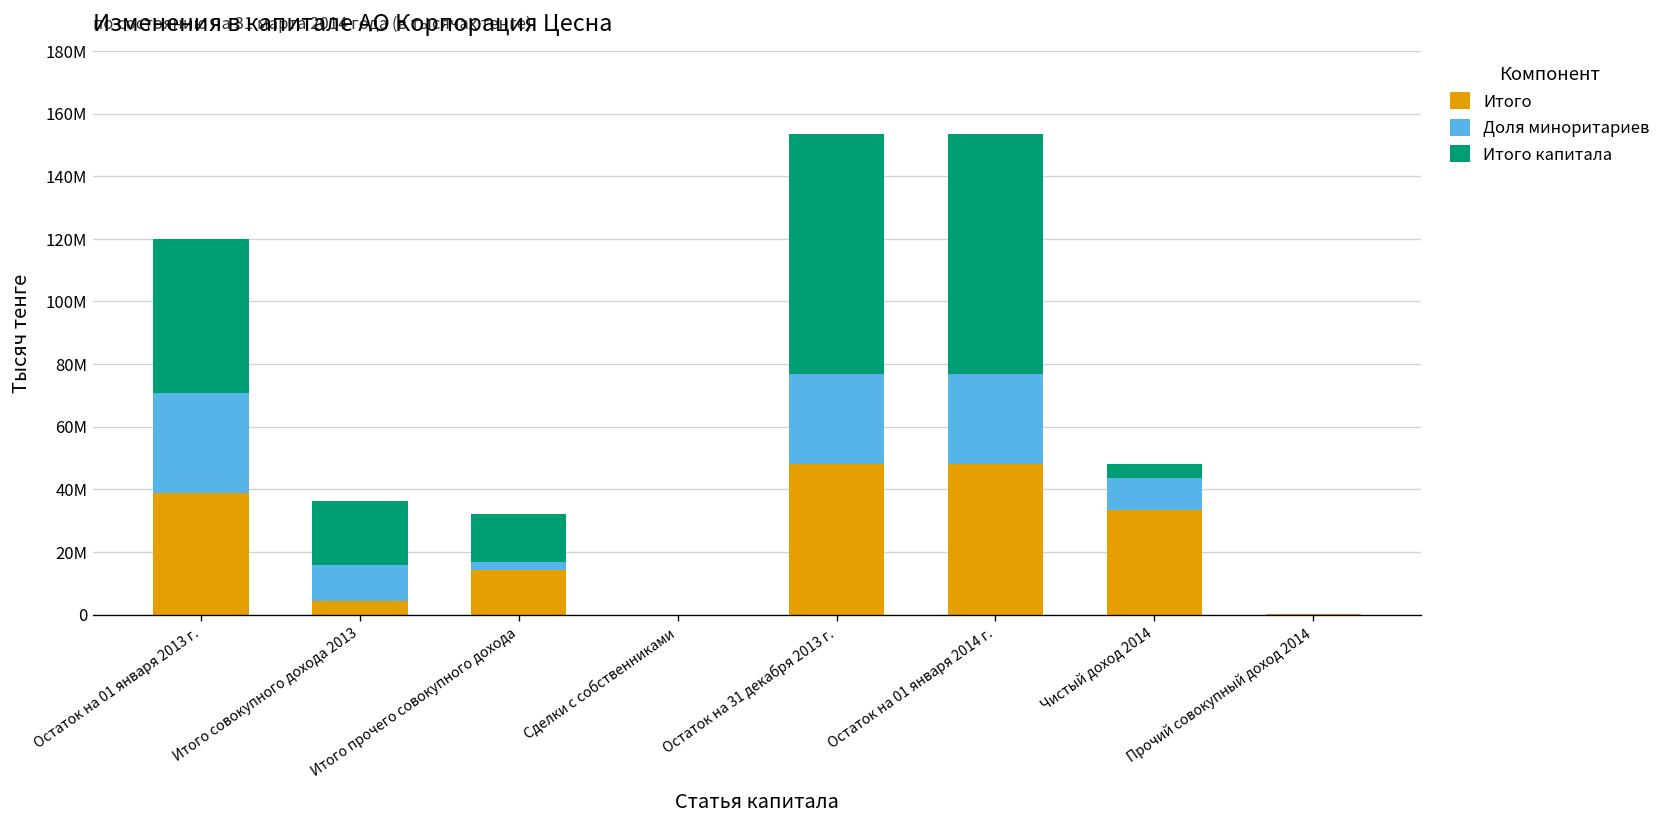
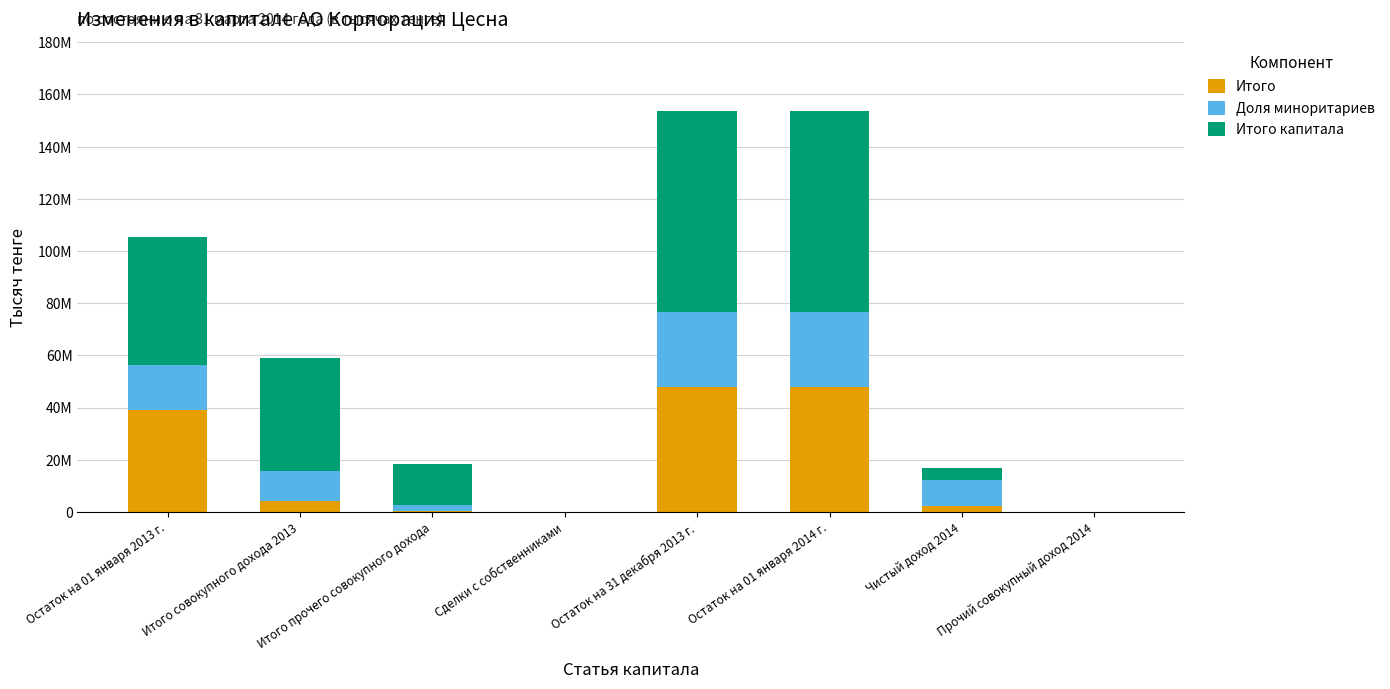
Доля миноритариев, Остаток на 01 января 2013 г.: 32000000 -> 17000000
Итого капитала, Итого совокупного дохода 2013: 21000000 -> 43000000
Итого, Итого прочего совокупного дохода: 14000000 -> 0
Итого, Чистый доход 2014: 33000000 -> 2000000
